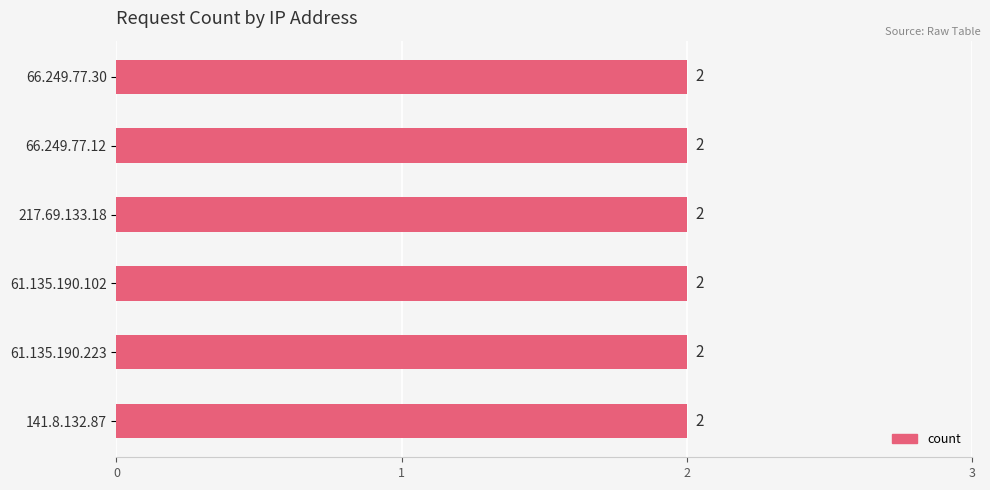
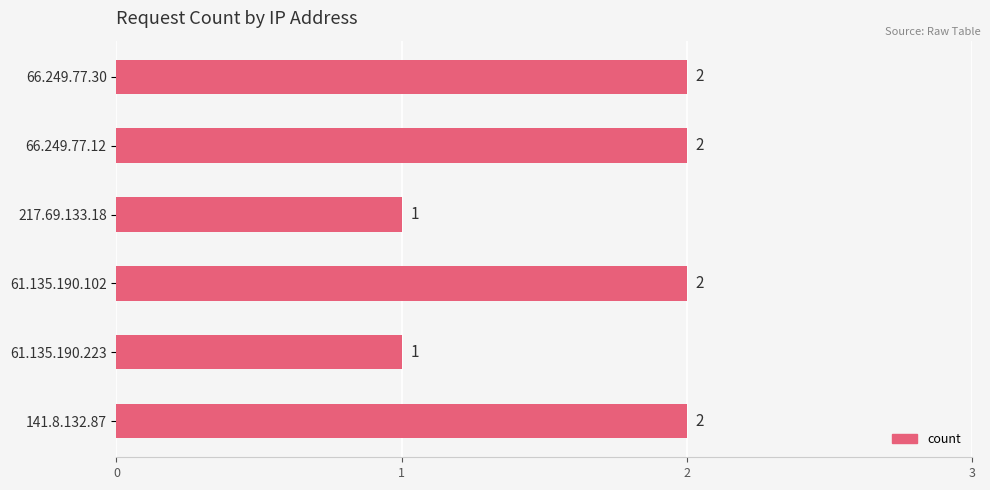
217.69.133.18: 2 -> 1
61.135.190.223: 2 -> 1
